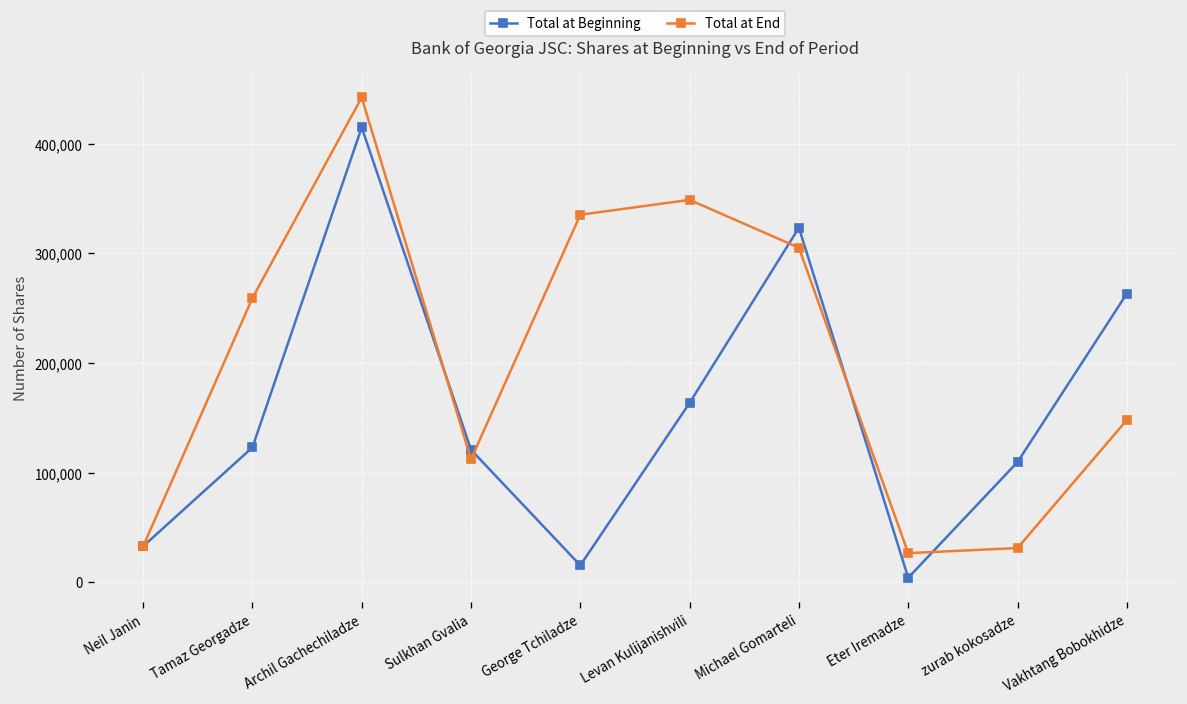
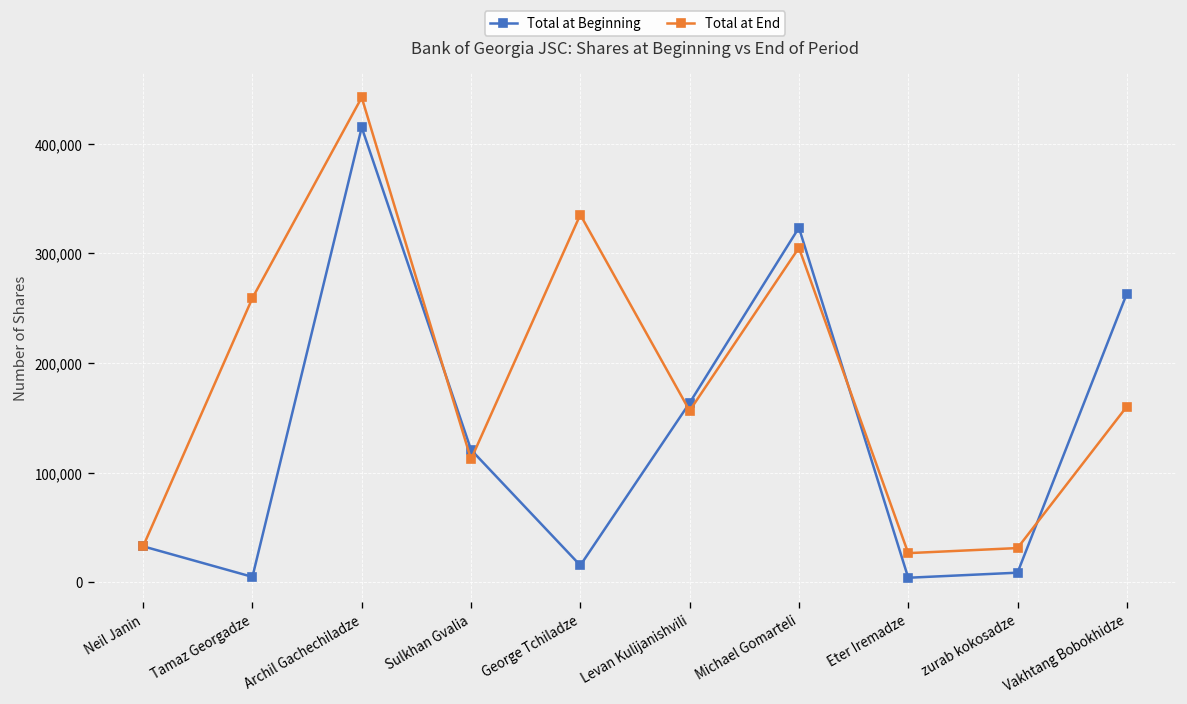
Total at Beginning, Tamaz Georgadze: 120,000 -> 10,000
Total at End, Levan Kulijanishvili: 350,000 -> 160,000
Total at Beginning, zurab kokosadze: 110,000 -> 10,000
Total at End, Vakhtang Bobokhidze: 150,000 -> 160,000
